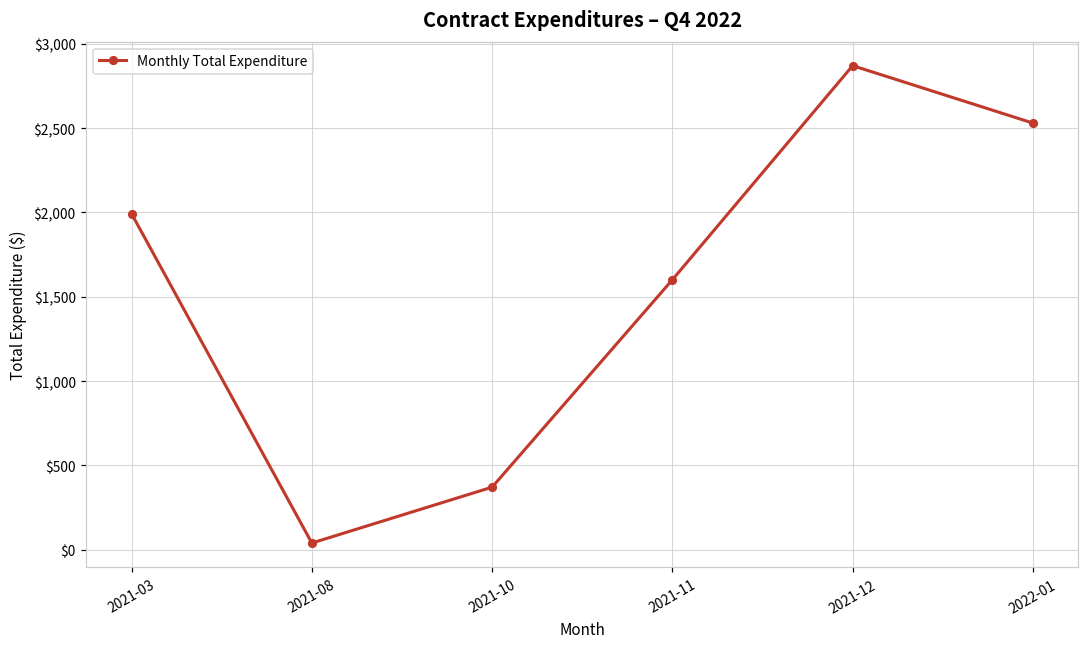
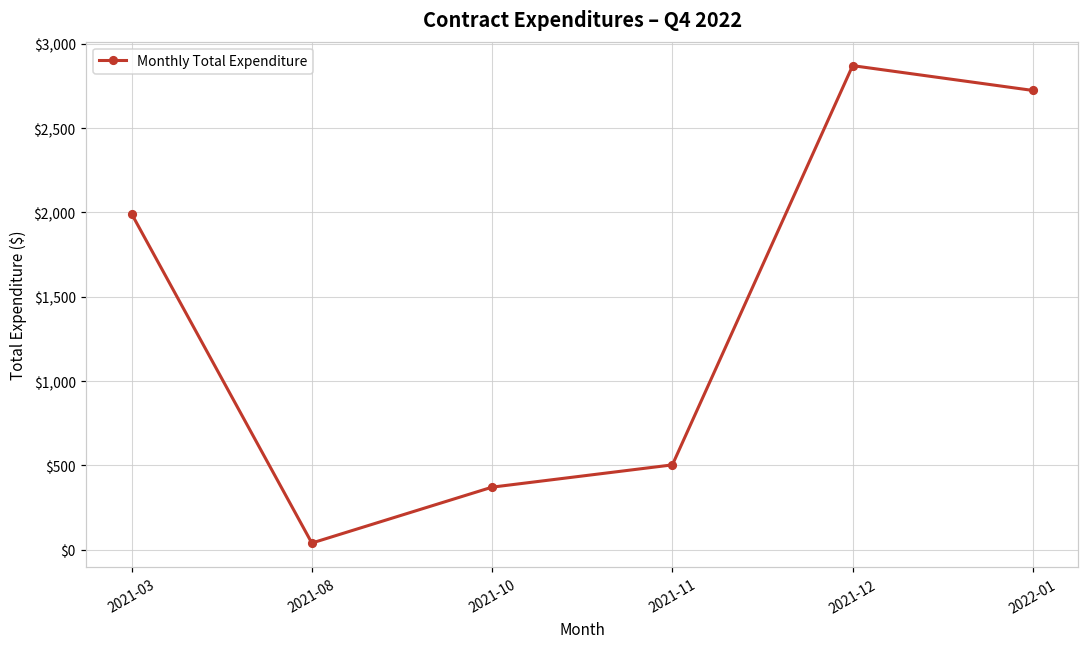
2021-11: $1,600 -> $500
2022-01: $2,530 -> $2,720
